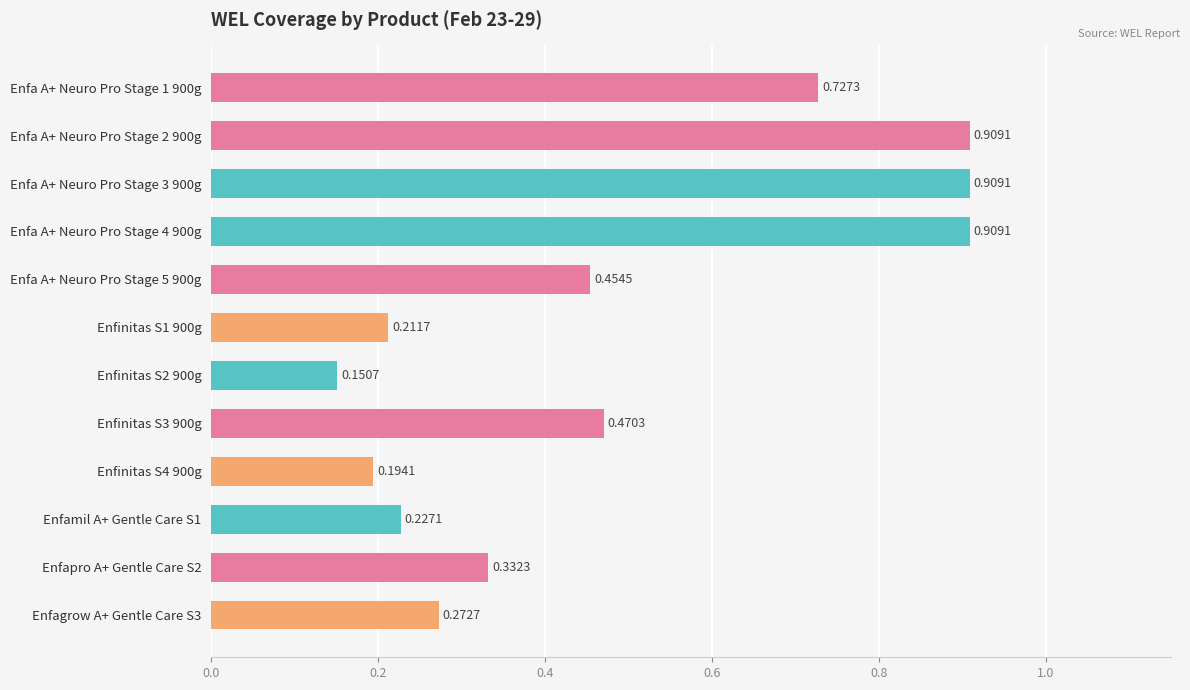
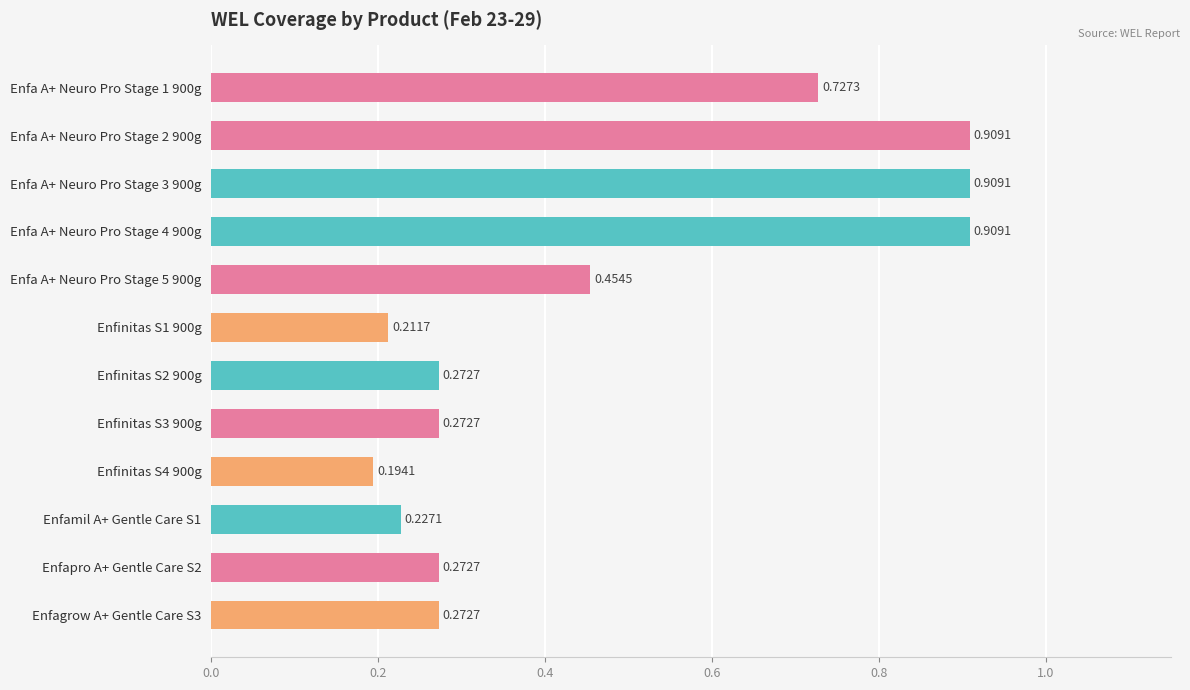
Enfinitas S2 900g: 0.1507 -> 0.2727
Enfinitas S3 900g: 0.4703 -> 0.2727
Enfapro A+ Gentle Care S2: 0.3323 -> 0.2727
